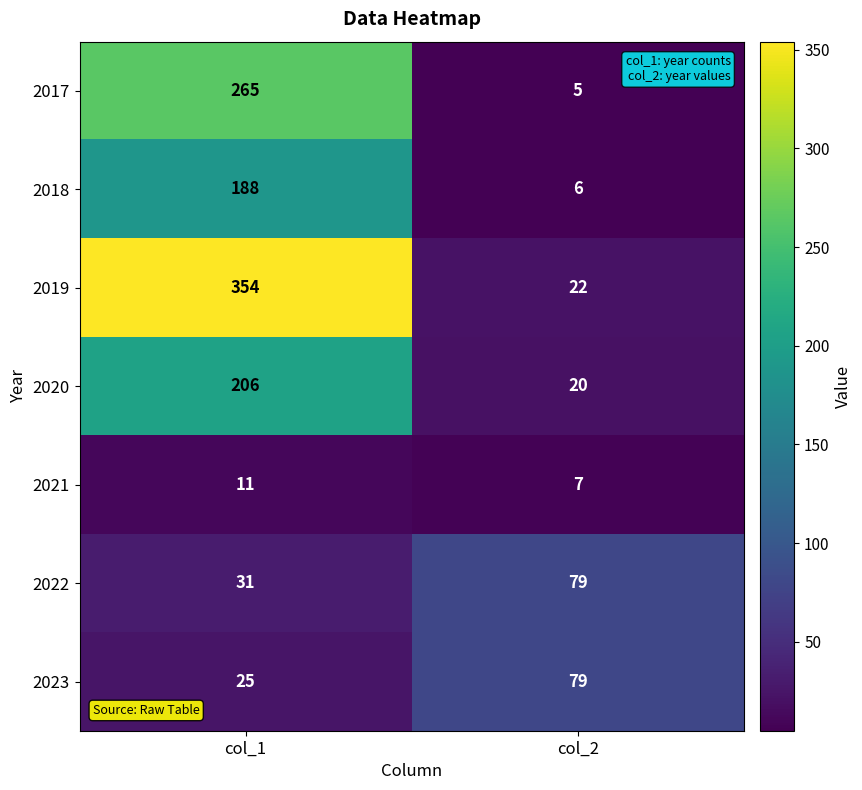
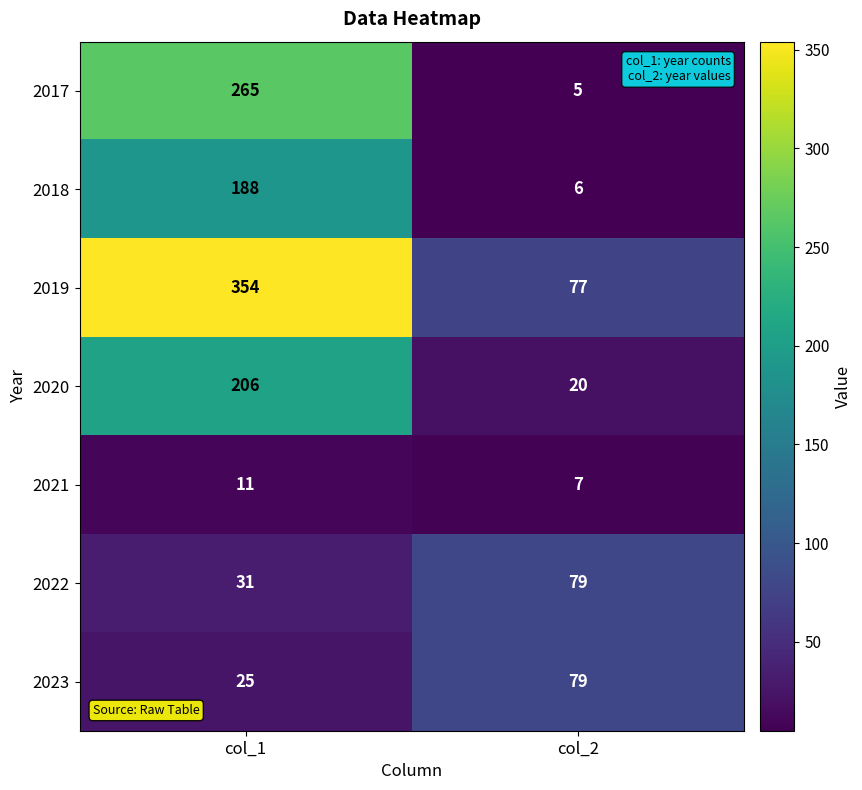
2019, col_2: 22 -> 77
